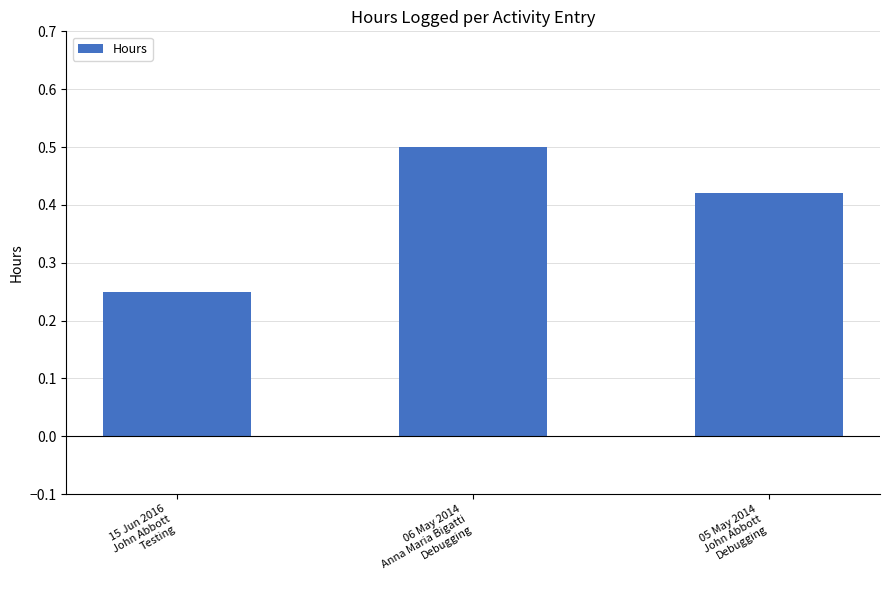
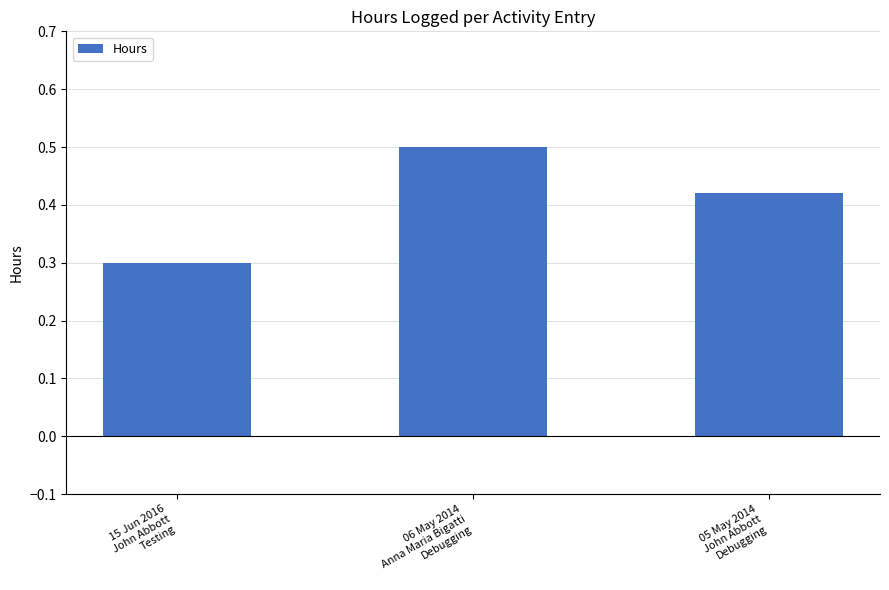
15 Jun 2016 John Abbott Testing: 0.25 -> 0.30
